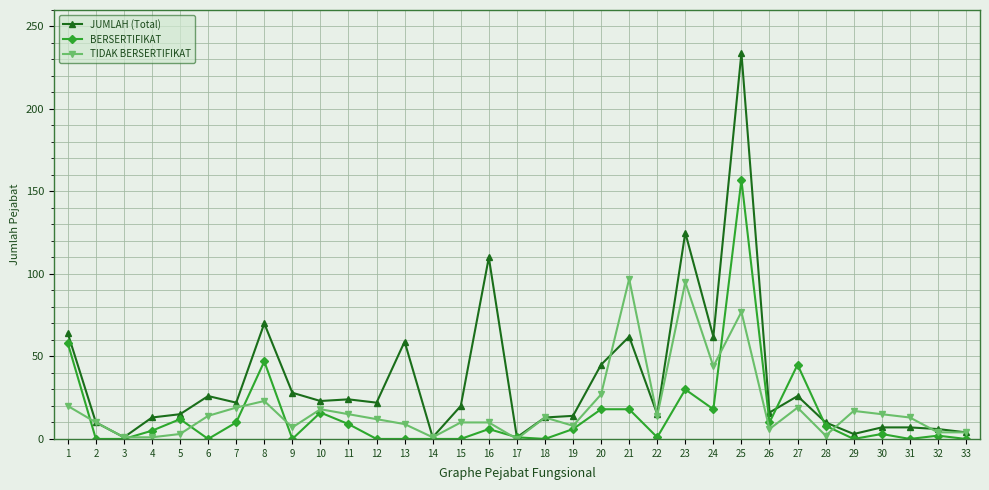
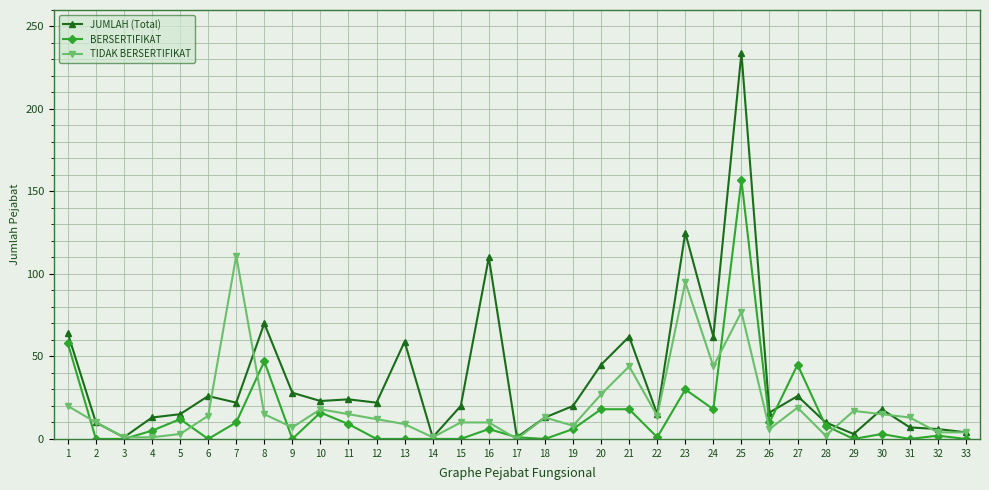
TIDAK BERSERTIFIKAT, 7: 19 -> 111
TIDAK BERSERTIFIKAT, 8: 23 -> 15
JUMLAH (Total), 19: 14 -> 20
TIDAK BERSERTIFIKAT, 21: 97 -> 44
JUMLAH (Total), 30: 7 -> 18
